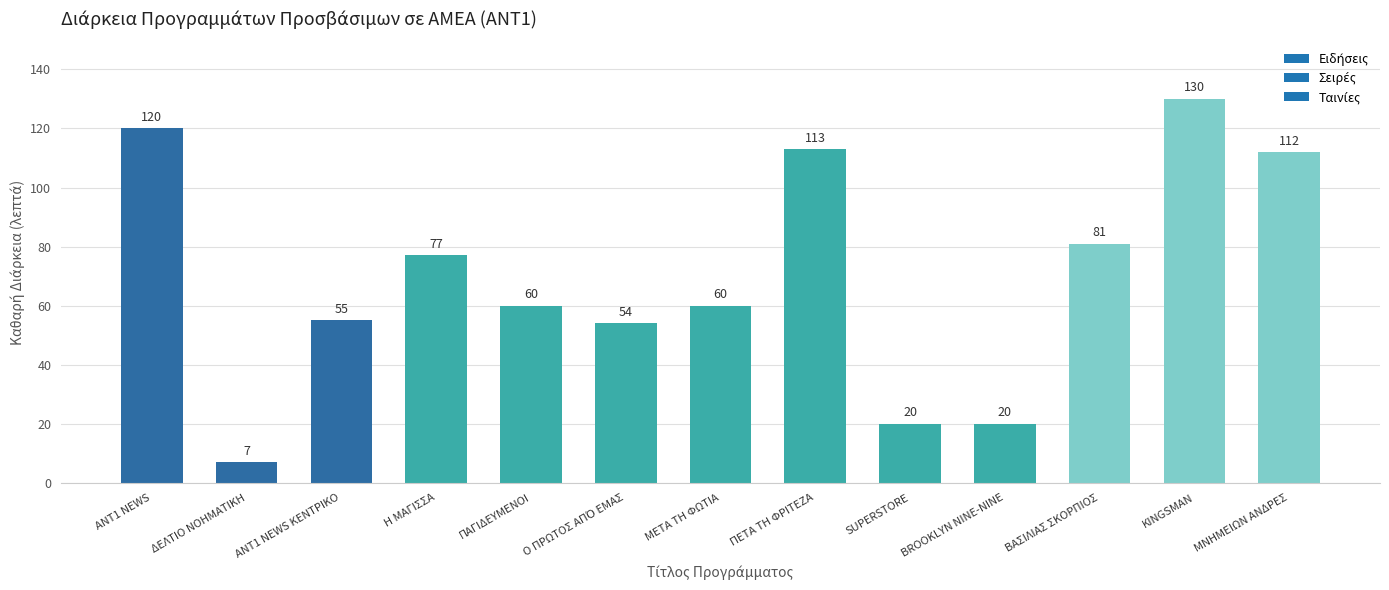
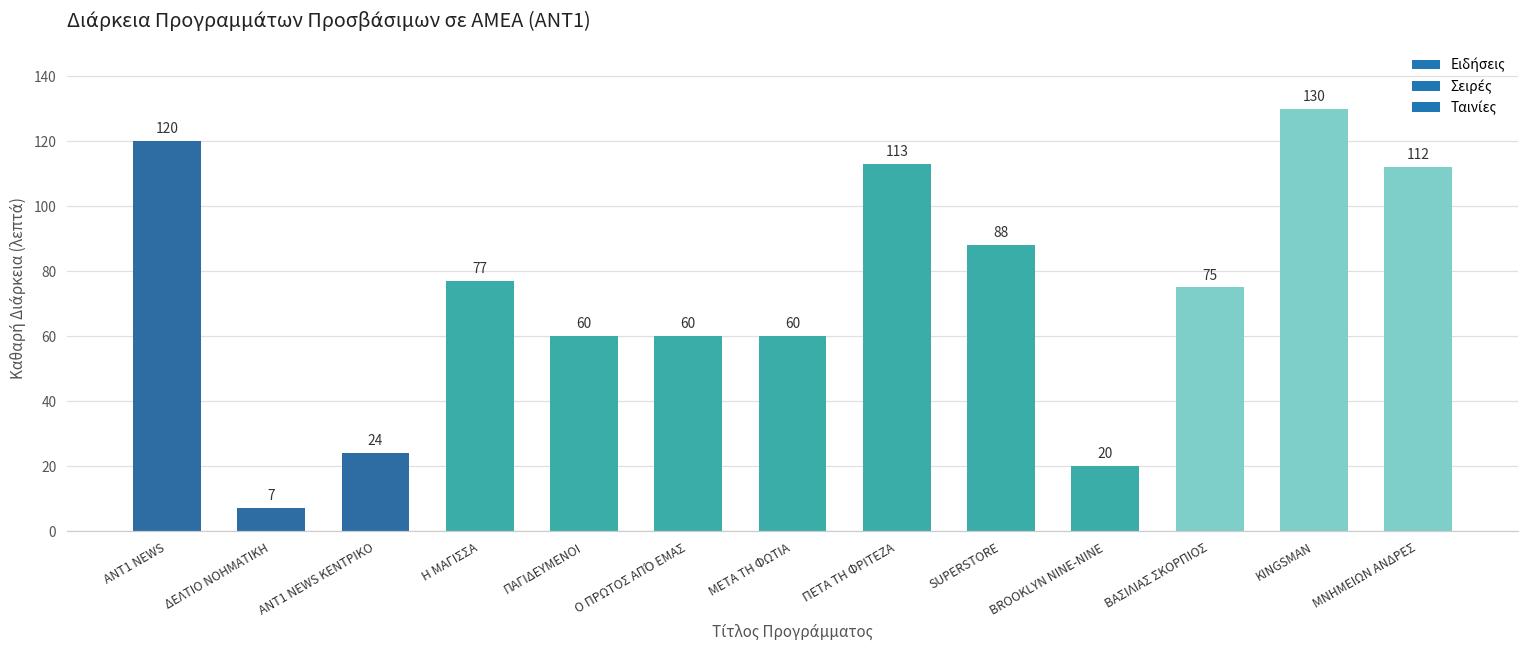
ΑΝΤ1 NEWS ΚΕΝΤΡΙΚΟ: 55 -> 24
Ο ΠΡΩΤΟΣ ΑΠΌ ΕΜΑΣ: 54 -> 60
SUPERSTORE: 20 -> 88
ΒΑΣΙΛΙΑΣ ΣΚΟΡΠΙΟΣ: 81 -> 75
